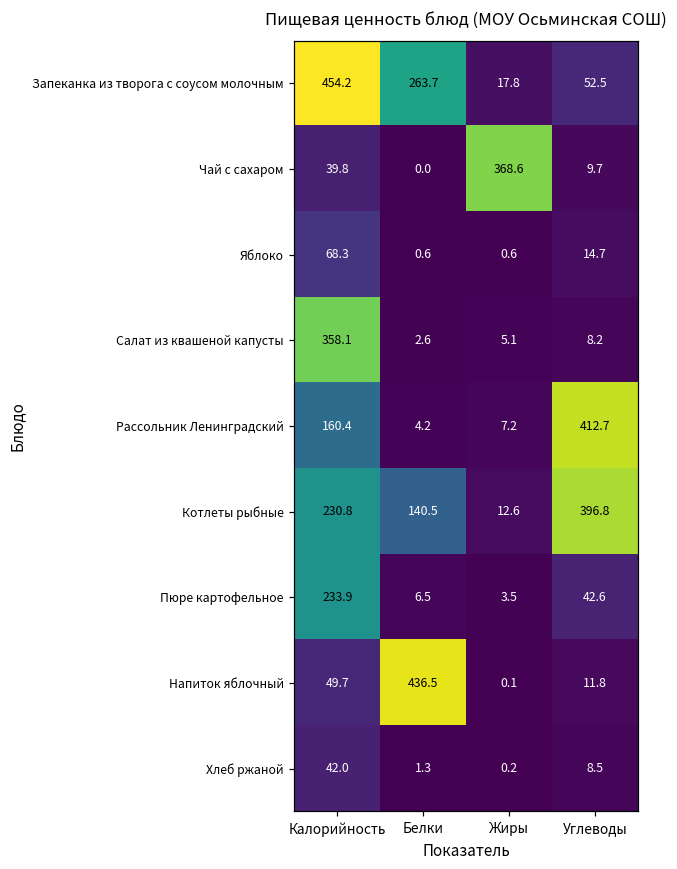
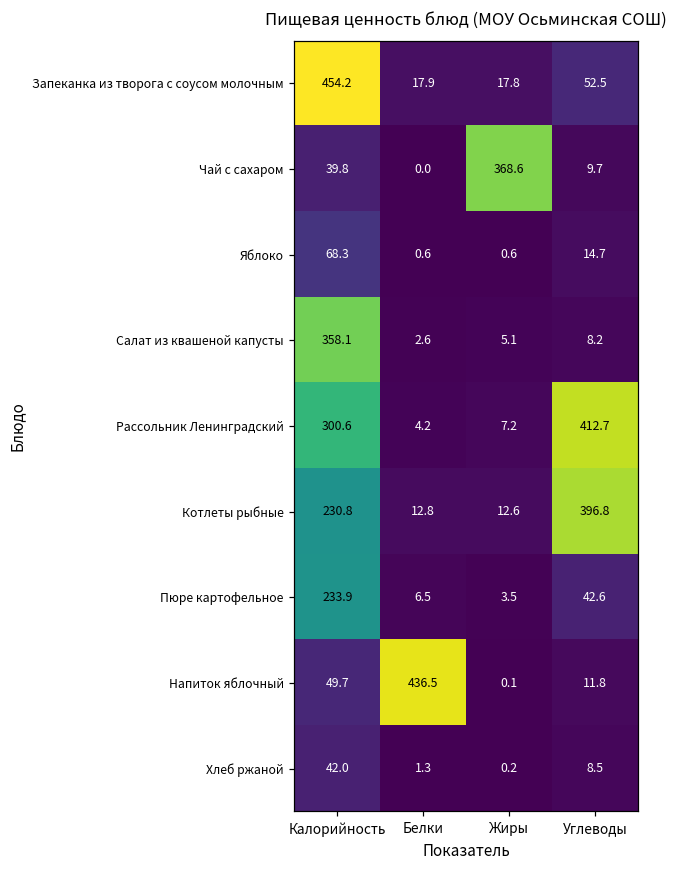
Запеканка из творога с соусом молочным, Белки: 263.7 -> 17.9
Рассольник Ленинградский, Калорийность: 160.4 -> 300.6
Котлеты рыбные, Белки: 140.5 -> 12.8
